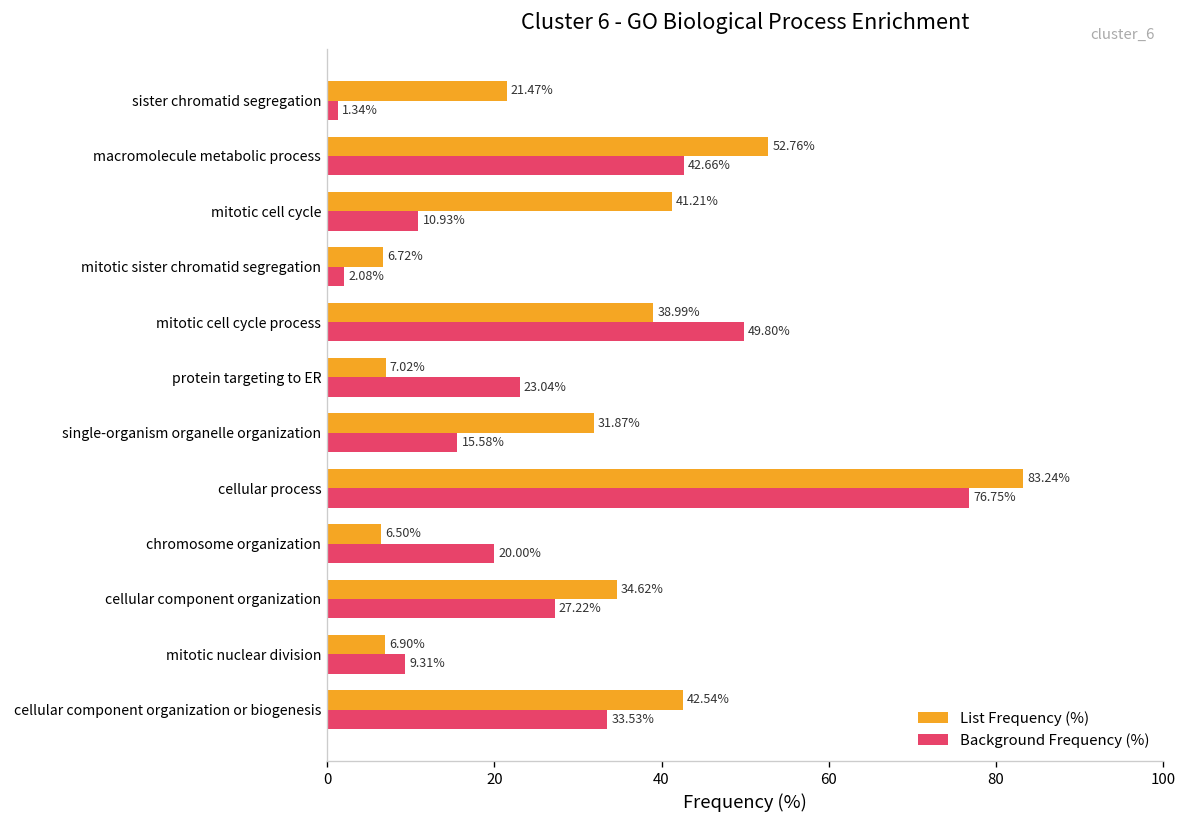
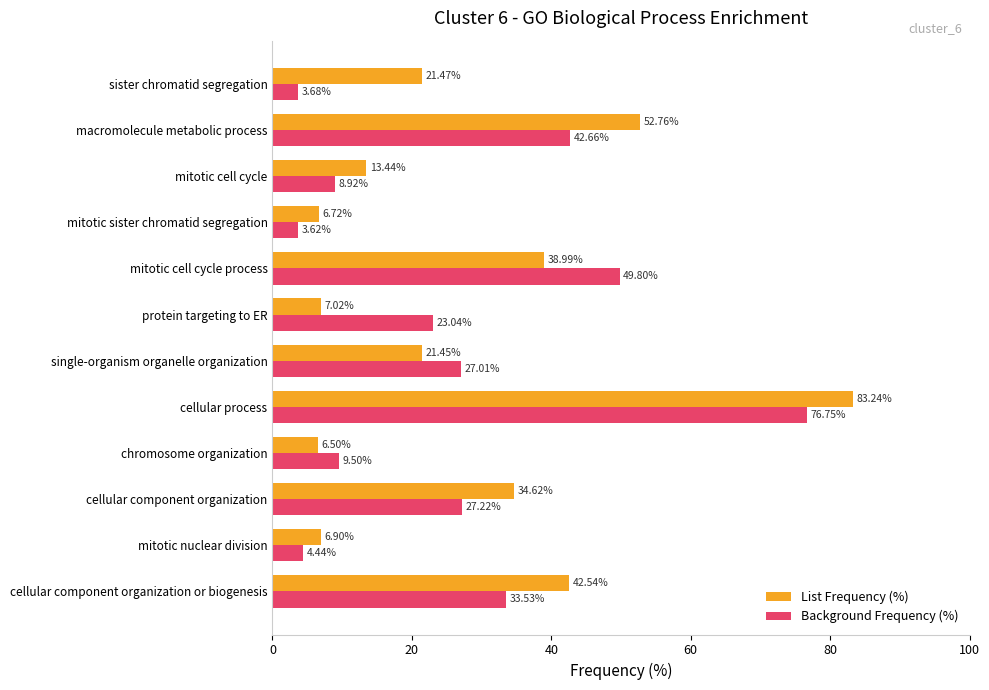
Background Frequency (%), sister chromatid segregation: 1.34% -> 3.68%
List Frequency (%), mitotic cell cycle: 41.21% -> 13.44%
Background Frequency (%), mitotic cell cycle: 10.93% -> 8.92%
Background Frequency (%), mitotic sister chromatid segregation: 2.08% -> 3.62%
List Frequency (%), single-organism organelle organization: 31.87% -> 21.45%
Background Frequency (%), single-organism organelle organization: 15.58% -> 27.01%
Background Frequency (%), chromosome organization: 20.00% -> 9.50%
Background Frequency (%), mitotic nuclear division: 9.31% -> 4.44%
